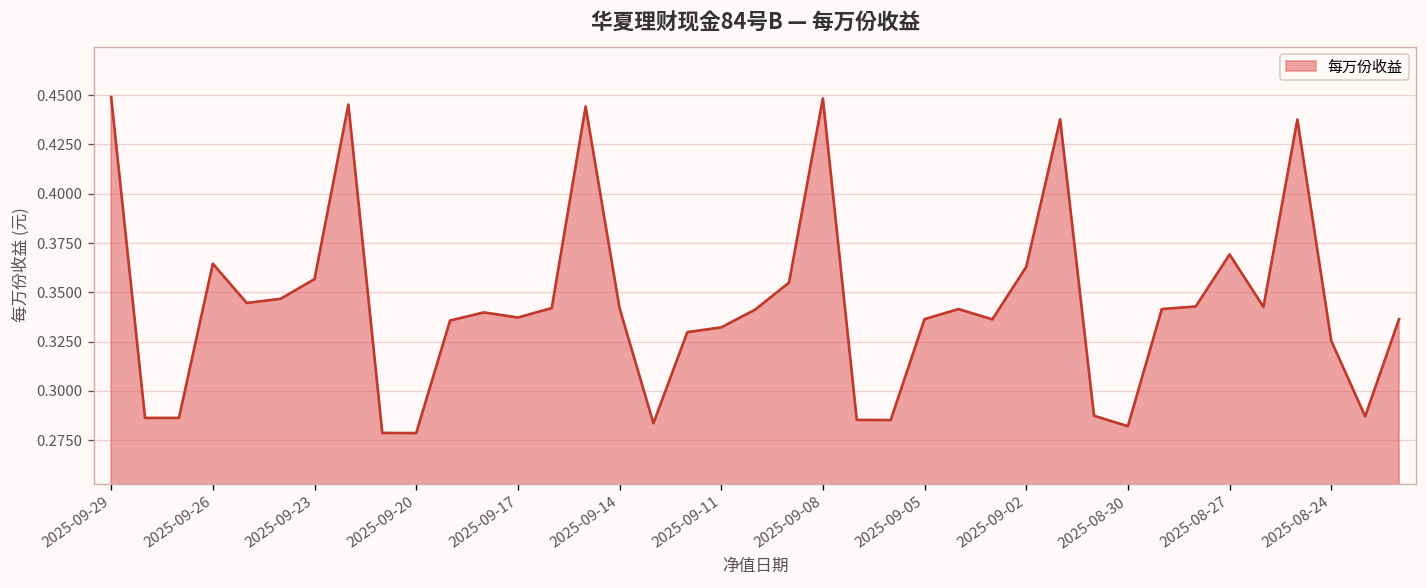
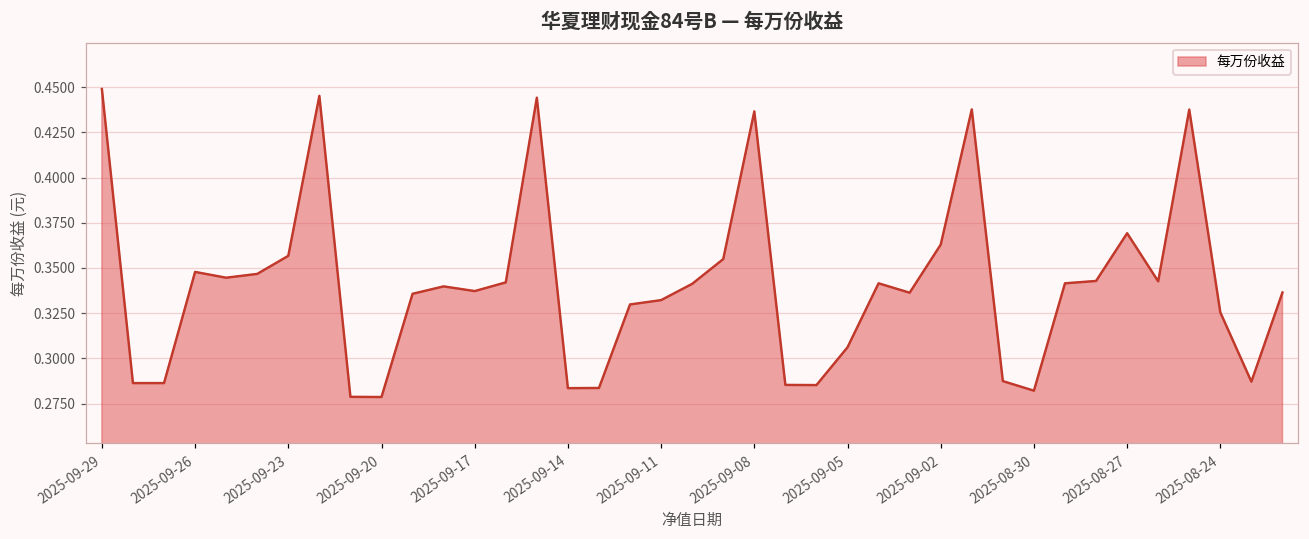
2025-09-26: 0.365 -> 0.348
2025-09-14: 0.342 -> 0.284
2025-09-08: 0.448 -> 0.437
2025-09-05: 0.336 -> 0.306
